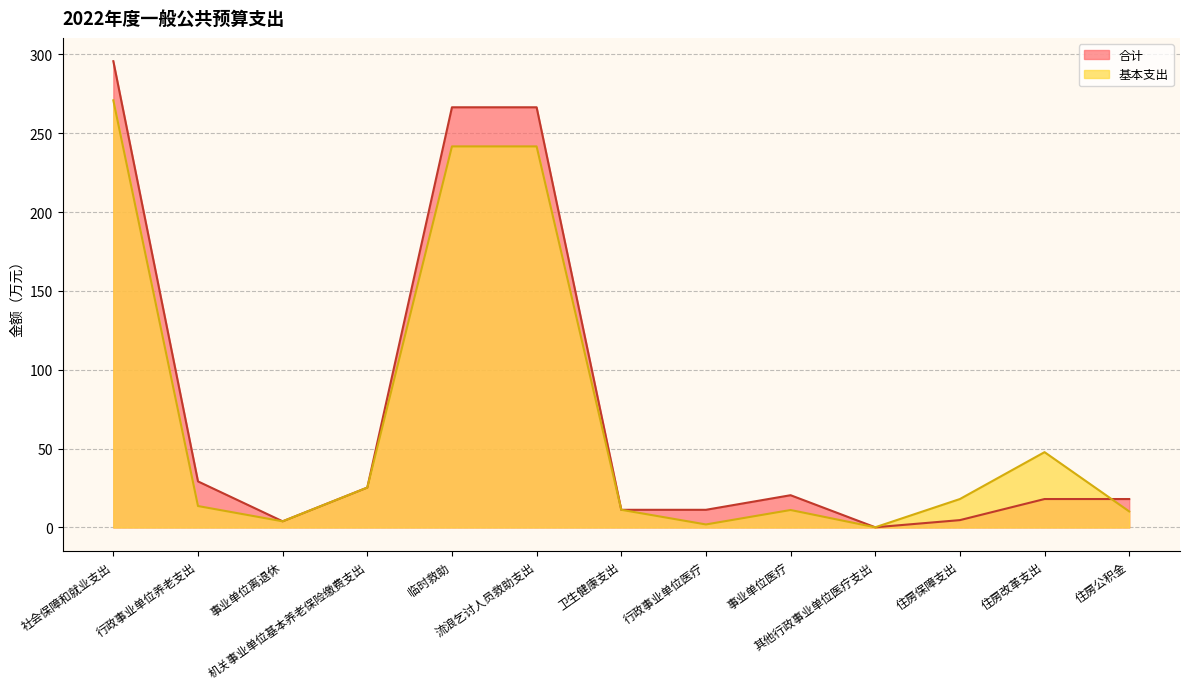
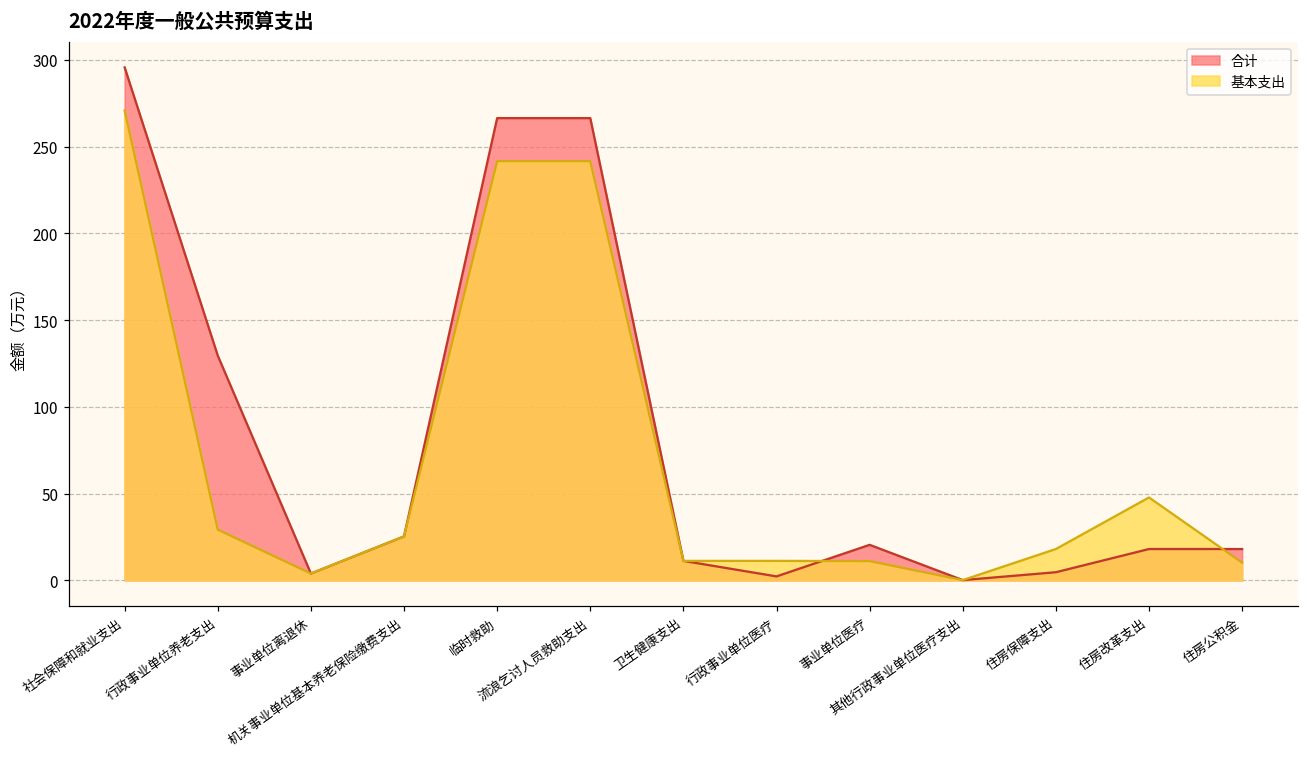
合计, 行政事业单位养老支出: 29 -> 129
基本支出, 行政事业单位养老支出: 14 -> 29
合计, 行政事业单位医疗: 11 -> 2
基本支出, 行政事业单位医疗: 2 -> 11
